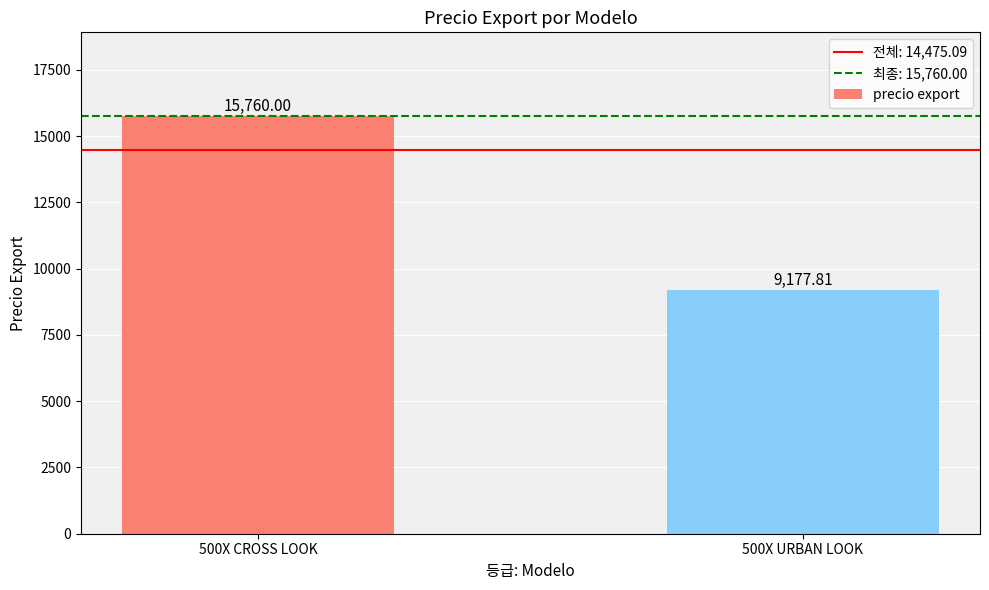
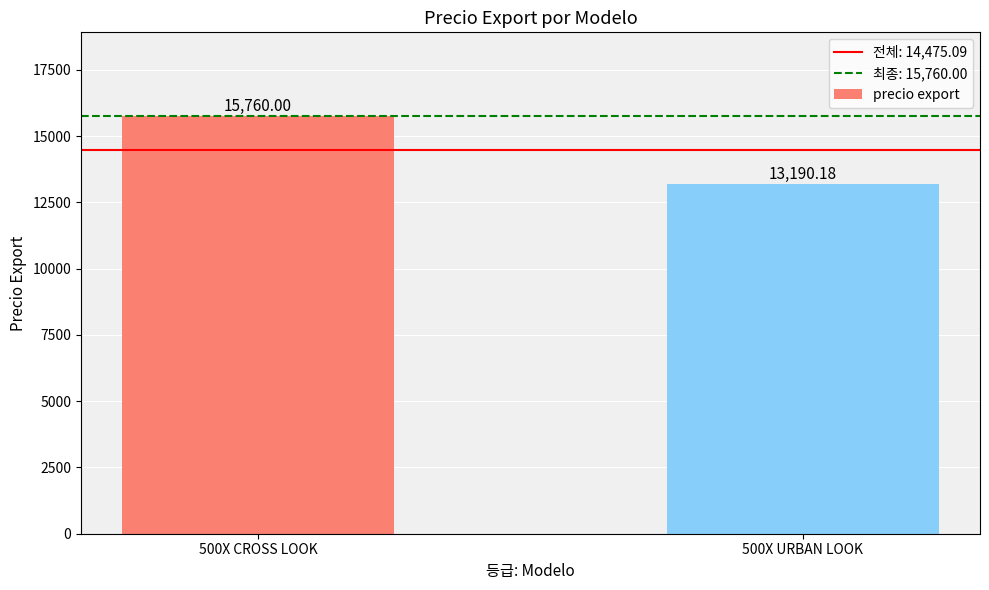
500X URBAN LOOK: 9,177.81 -> 13,190.18
